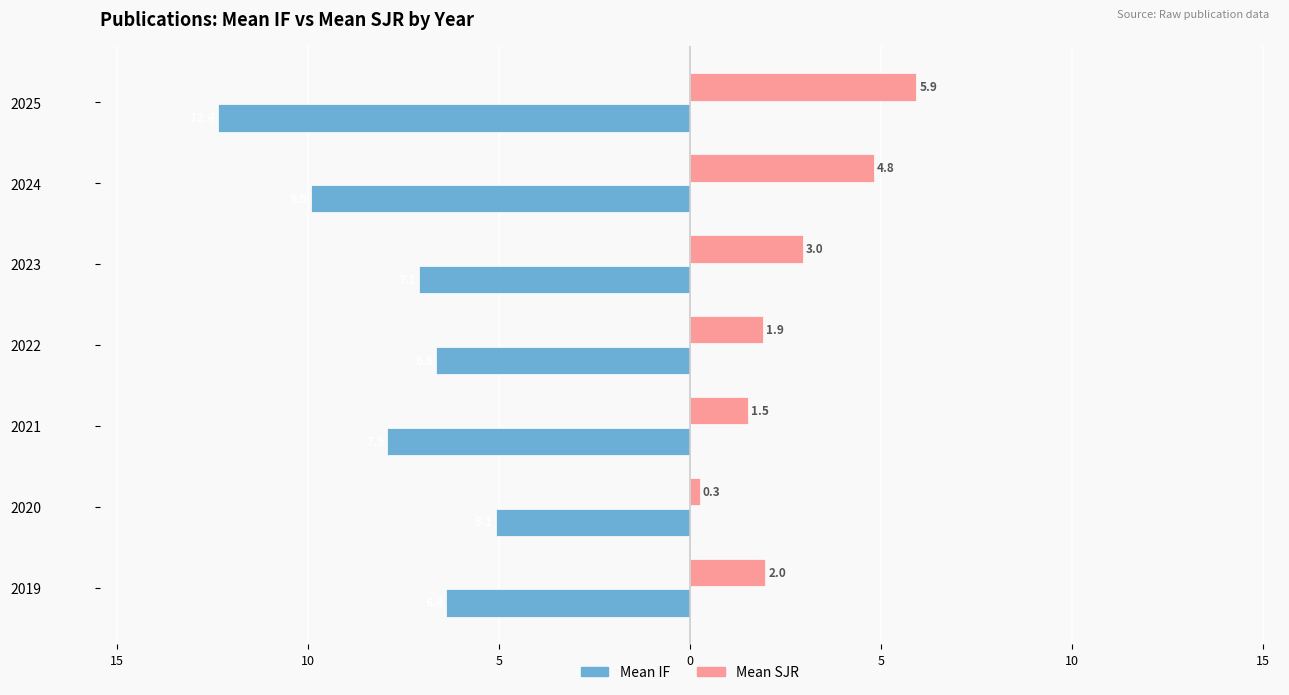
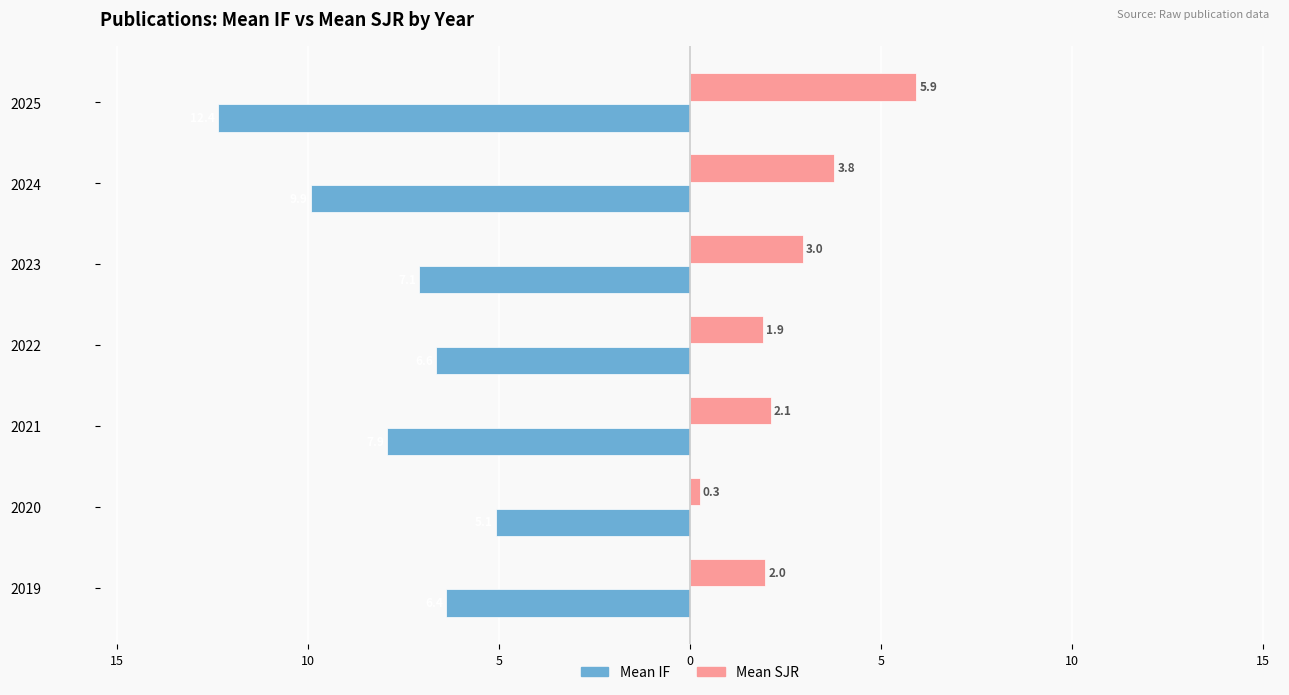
Mean SJR, 2024: 4.8 -> 3.8
Mean SJR, 2021: 1.5 -> 2.1
